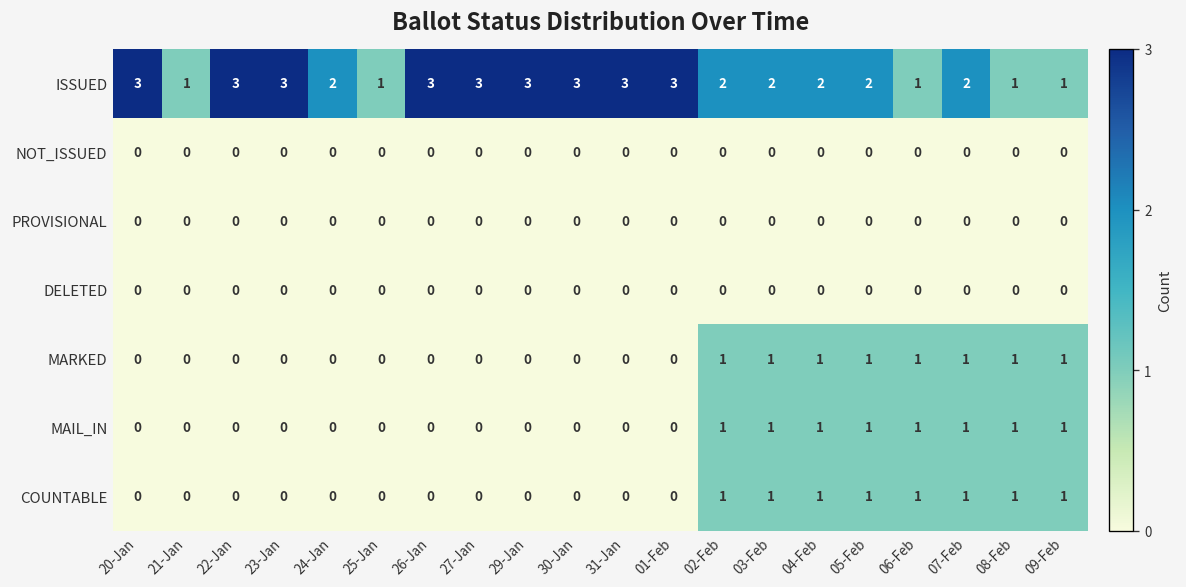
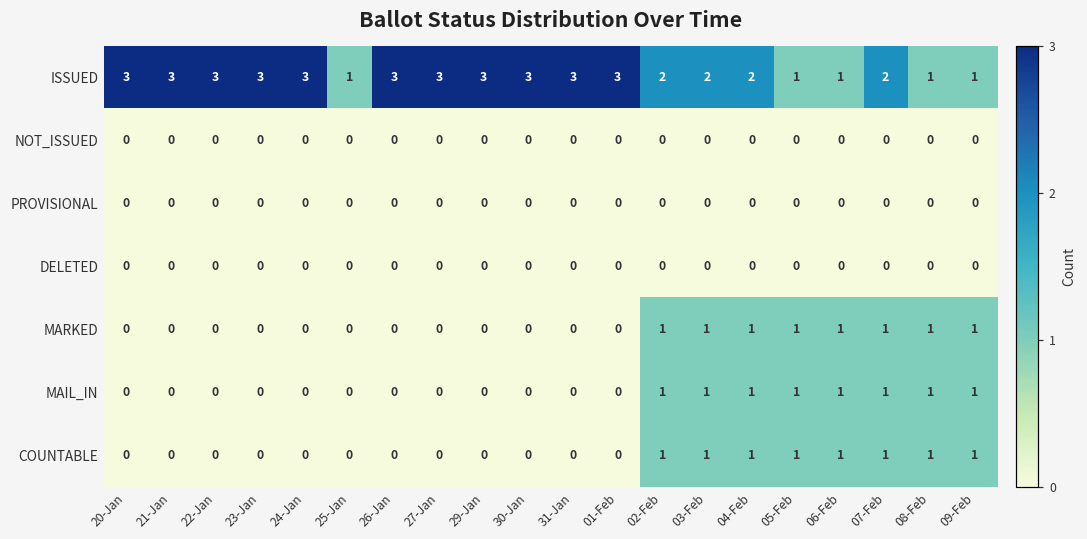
ISSUED, 21-Jan: 1 -> 3
ISSUED, 24-Jan: 2 -> 3
ISSUED, 05-Feb: 2 -> 1
